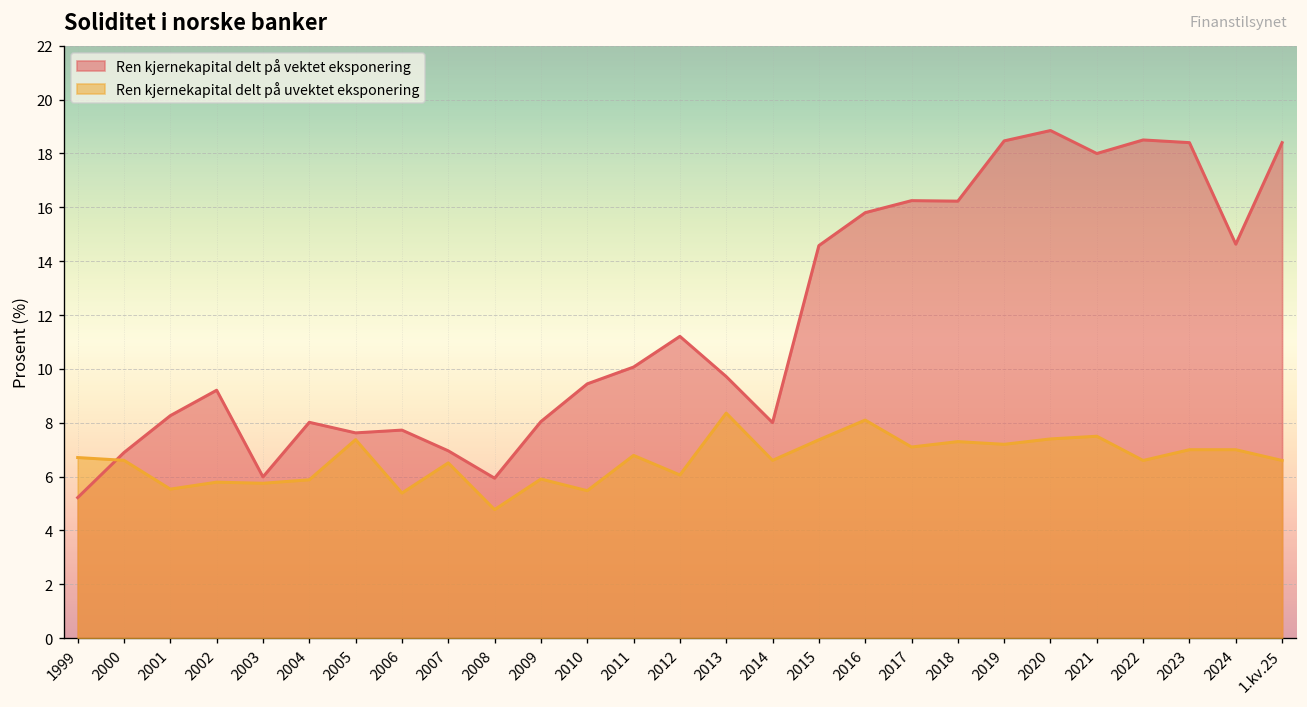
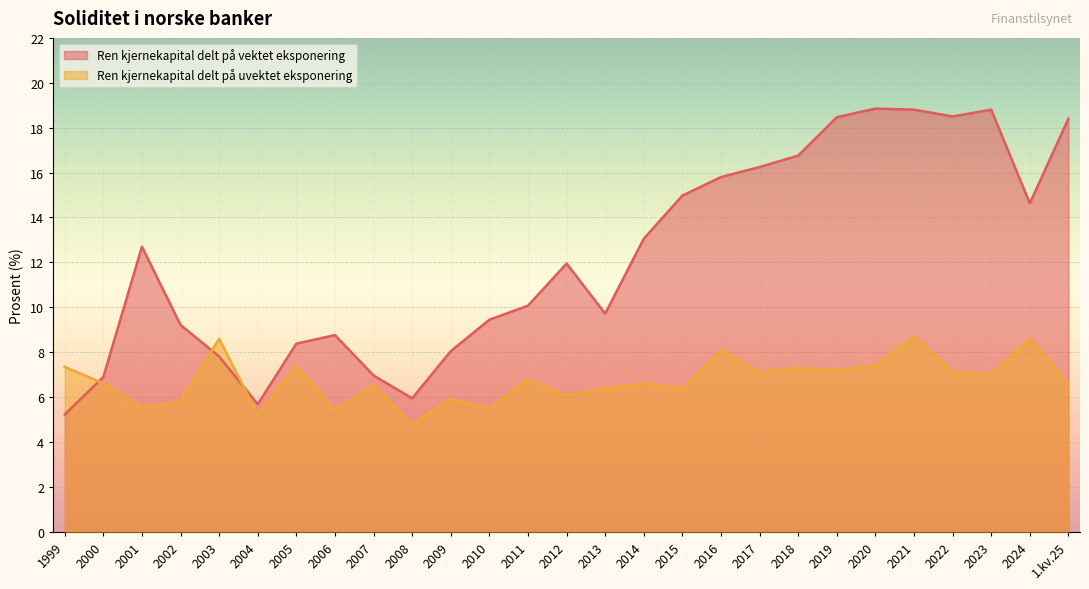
Ren kjernekapital delt på uvektet eksponering, 1999: 6.7 -> 7.3
Ren kjernekapital delt på vektet eksponering, 2001: 8.3 -> 12.7
Ren kjernekapital delt på vektet eksponering, 2003: 6.0 -> 7.8
Ren kjernekapital delt på uvektet eksponering, 2003: 5.8 -> 8.6
Ren kjernekapital delt på vektet eksponering, 2004: 8.0 -> 5.7
Ren kjernekapital delt på uvektet eksponering, 2004: 5.9 -> 5.2
Ren kjernekapital delt på vektet eksponering, 2005: 7.6 -> 8.4
Ren kjernekapital delt på vektet eksponering, 2006: 7.7 -> 8.8
Ren kjernekapital delt på vektet eksponering, 2012: 11.2 -> 11.9
Ren kjernekapital delt på uvektet eksponering, 2013: 8.4 -> 6.4
Ren kjernekapital delt på vektet eksponering, 2014: 8.0 -> 13.1
Ren kjernekapital delt på vektet eksponering, 2015: 14.6 -> 15.0
Ren kjernekapital delt på uvektet eksponering, 2015: 7.4 -> 6.4
Ren kjernekapital delt på vektet eksponering, 2018: 16.2 -> 16.8
Ren kjernekapital delt på vektet eksponering, 2021: 18.0 -> 18.8
Ren kjernekapital delt på uvektet eksponering, 2021: 7.5 -> 8.7
Ren kjernekapital delt på uvektet eksponering, 2022: 6.6 -> 7.1
Ren kjernekapital delt på vektet eksponering, 2023: 18.4 -> 18.8
Ren kjernekapital delt på uvektet eksponering, 2024: 7.0 -> 8.6
